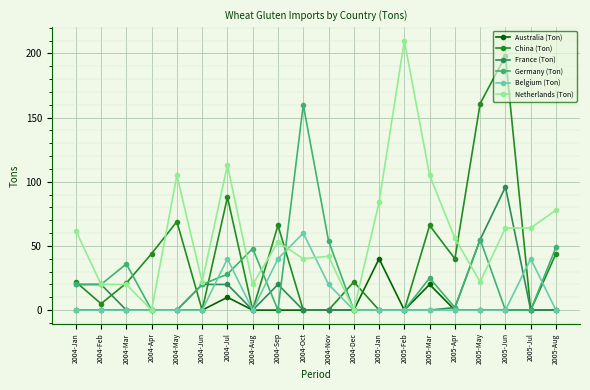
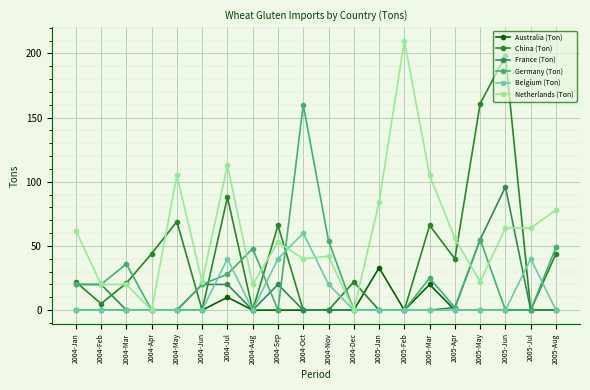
Australia (Ton), 2005-Jan: 40 -> 33
